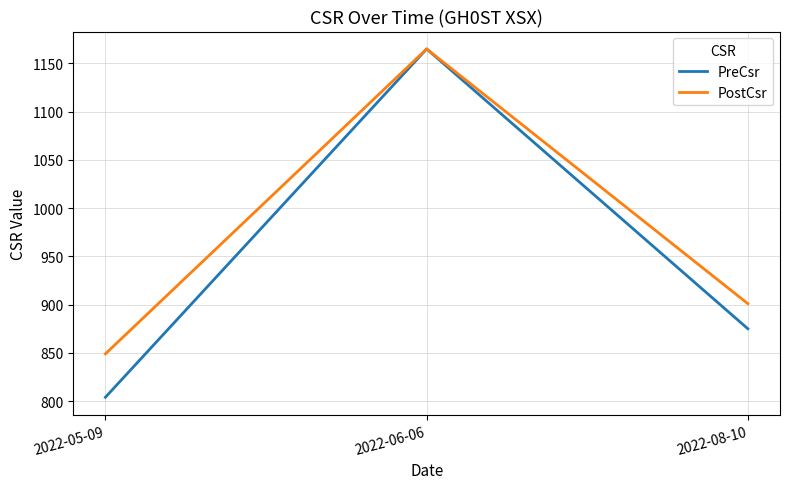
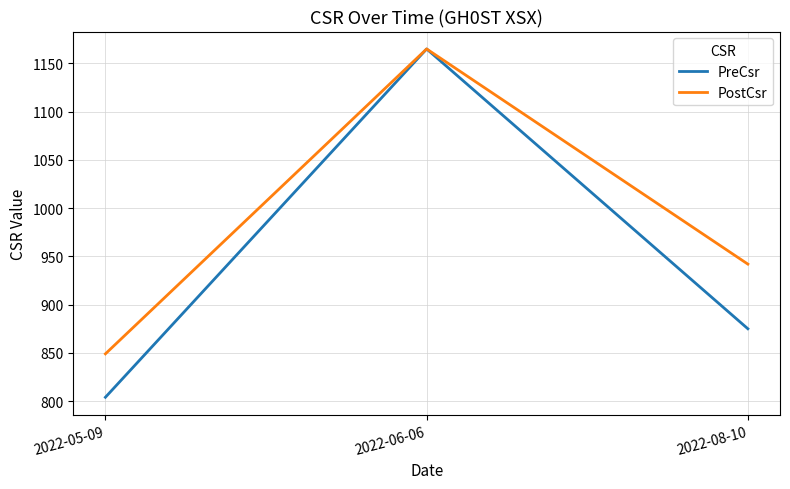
PostCsr, 2022-08-10: 900 -> 940
